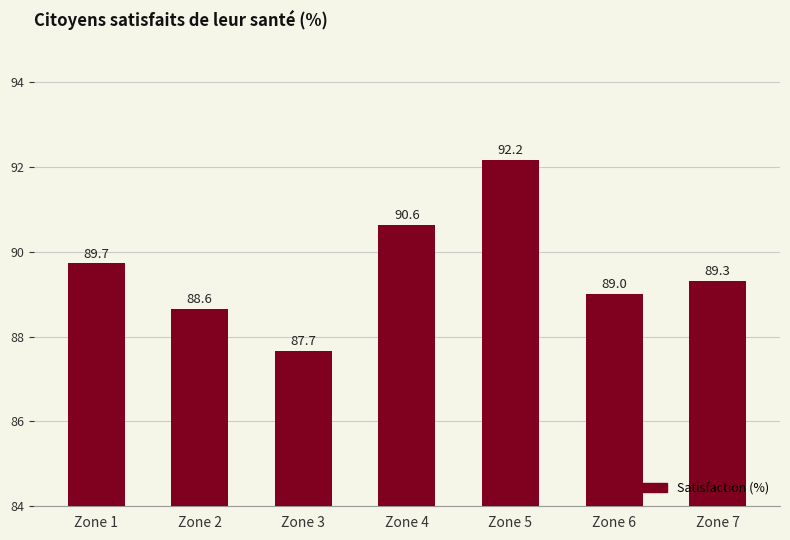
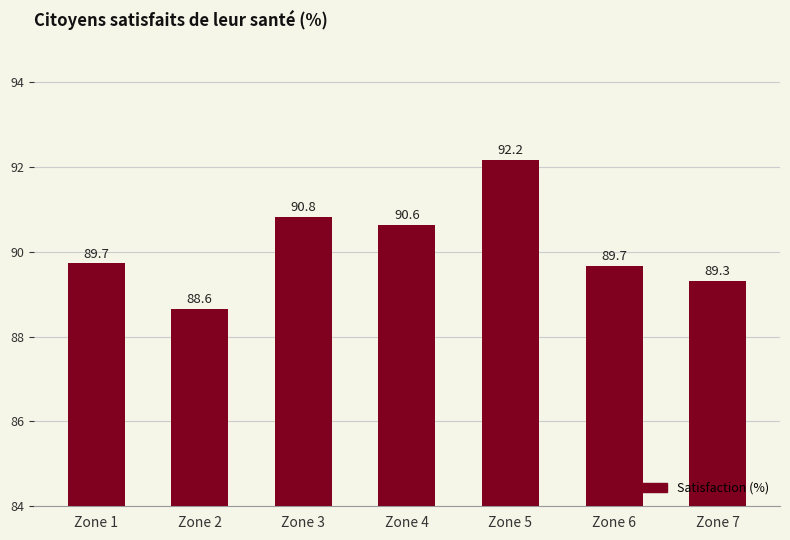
Zone 3: 87.7 -> 90.8
Zone 6: 89.0 -> 89.7
